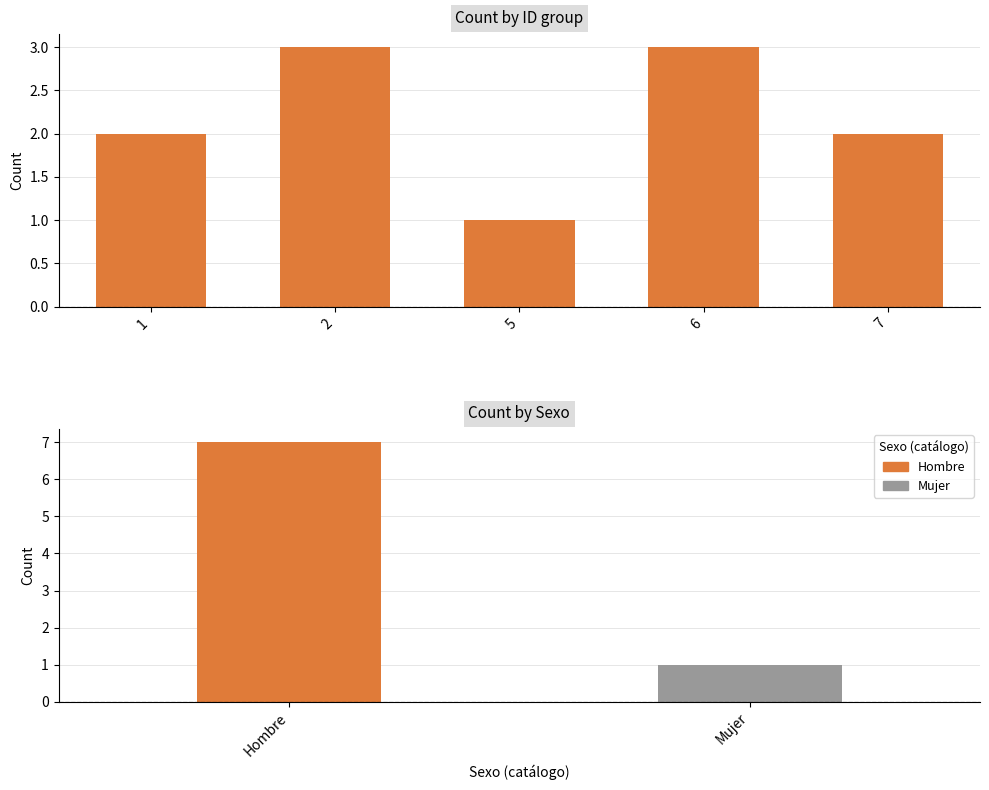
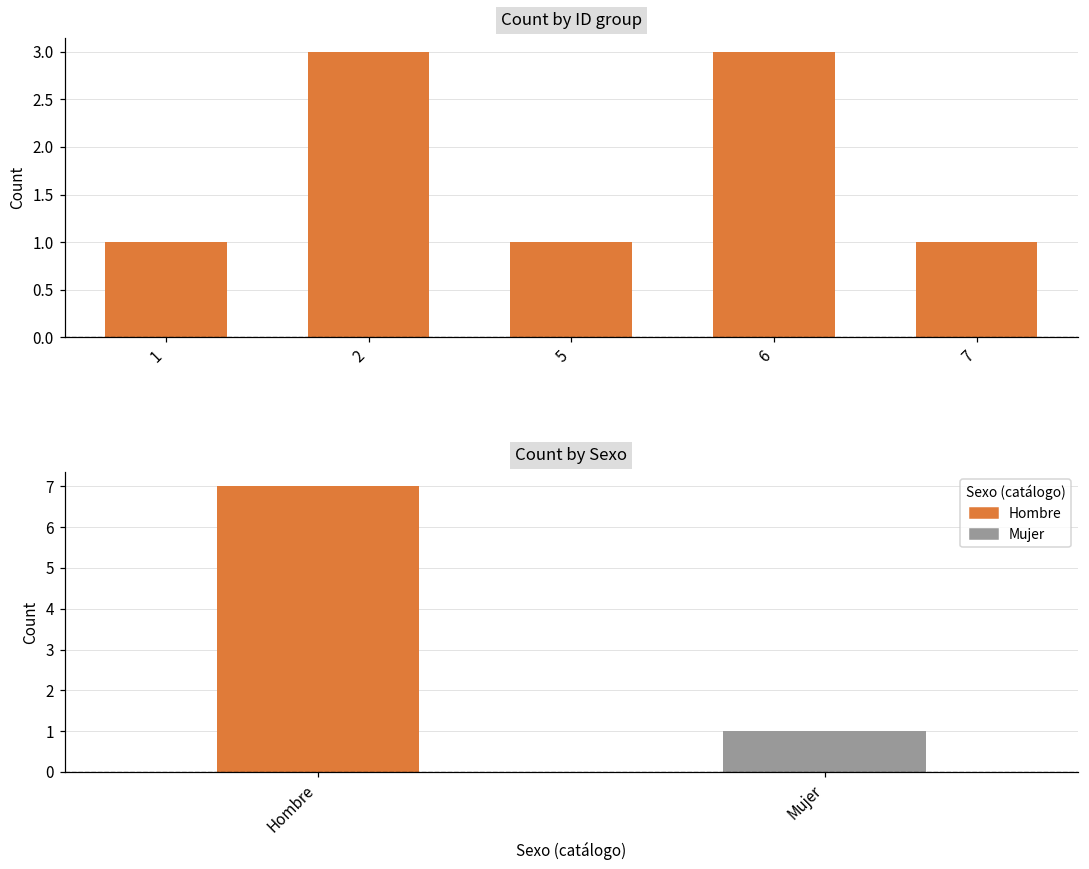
Count by ID group, 1: 2 -> 1
Count by ID group, 7: 2 -> 1
